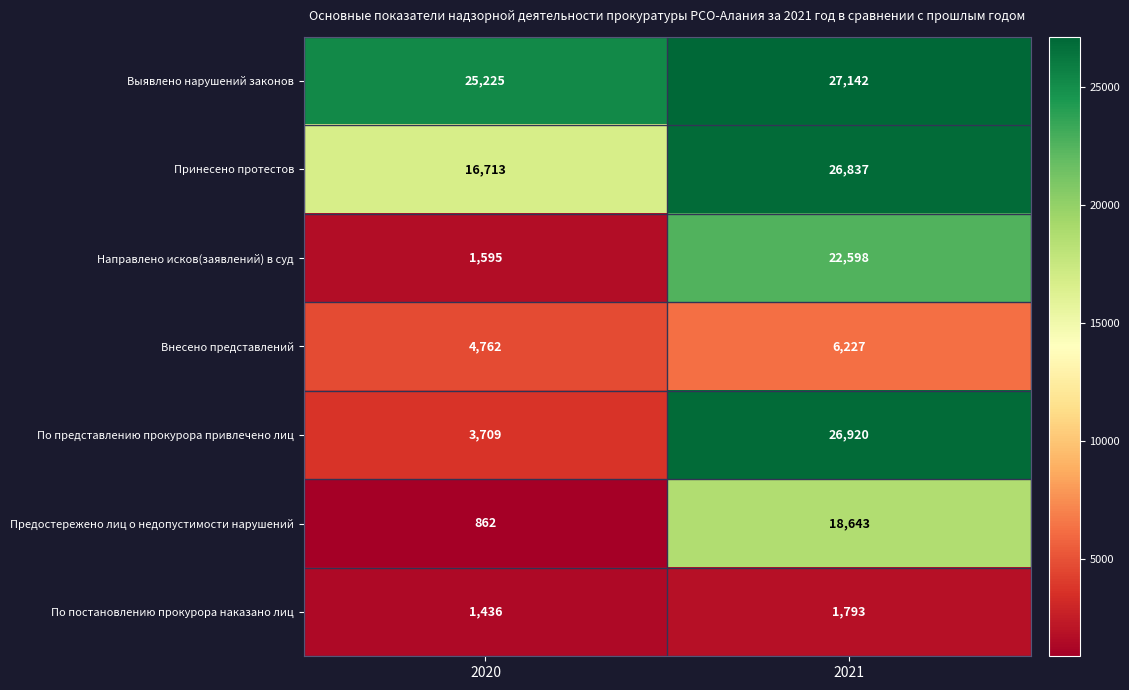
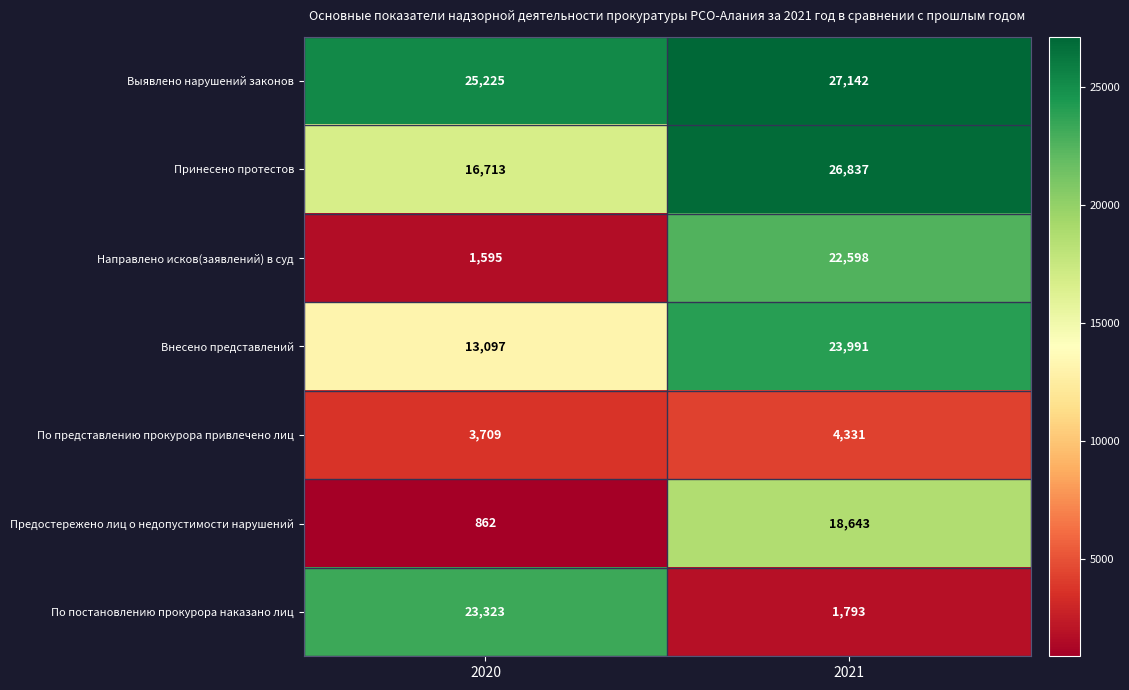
Внесено представлений, 2020: 4,762 -> 13,097
Внесено представлений, 2021: 6,227 -> 23,991
По представлению прокурора привлечено лиц, 2021: 26,920 -> 4,331
По постановлению прокурора наказано лиц, 2020: 1,436 -> 23,323
